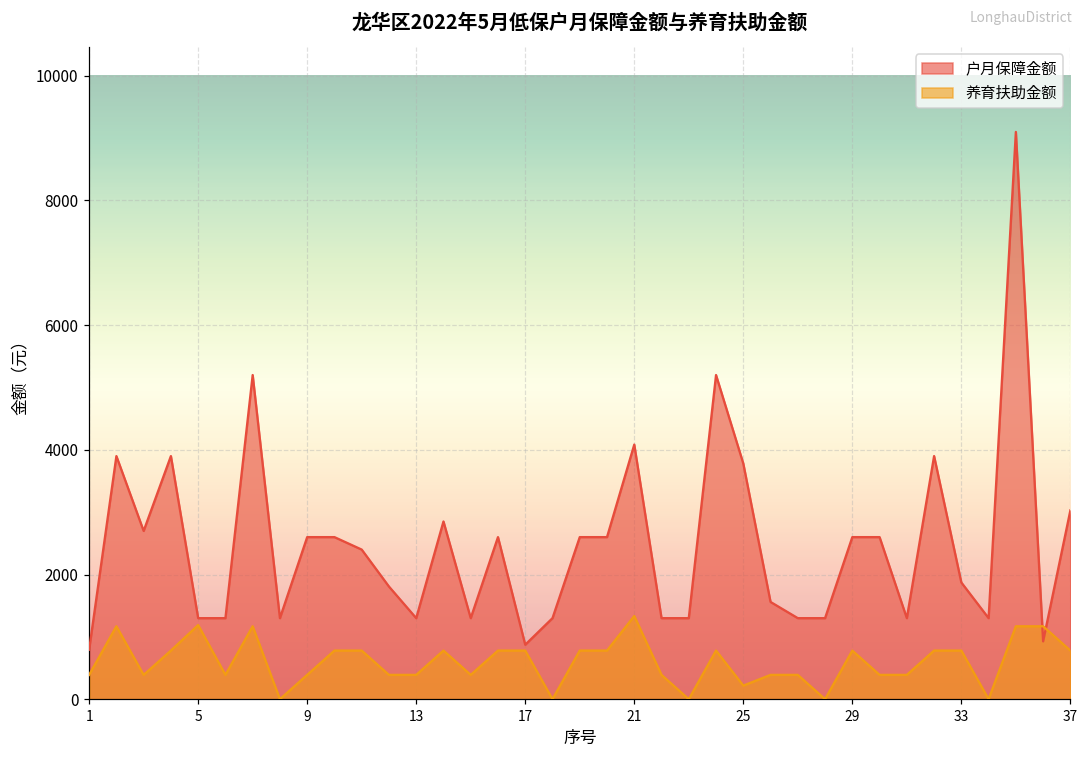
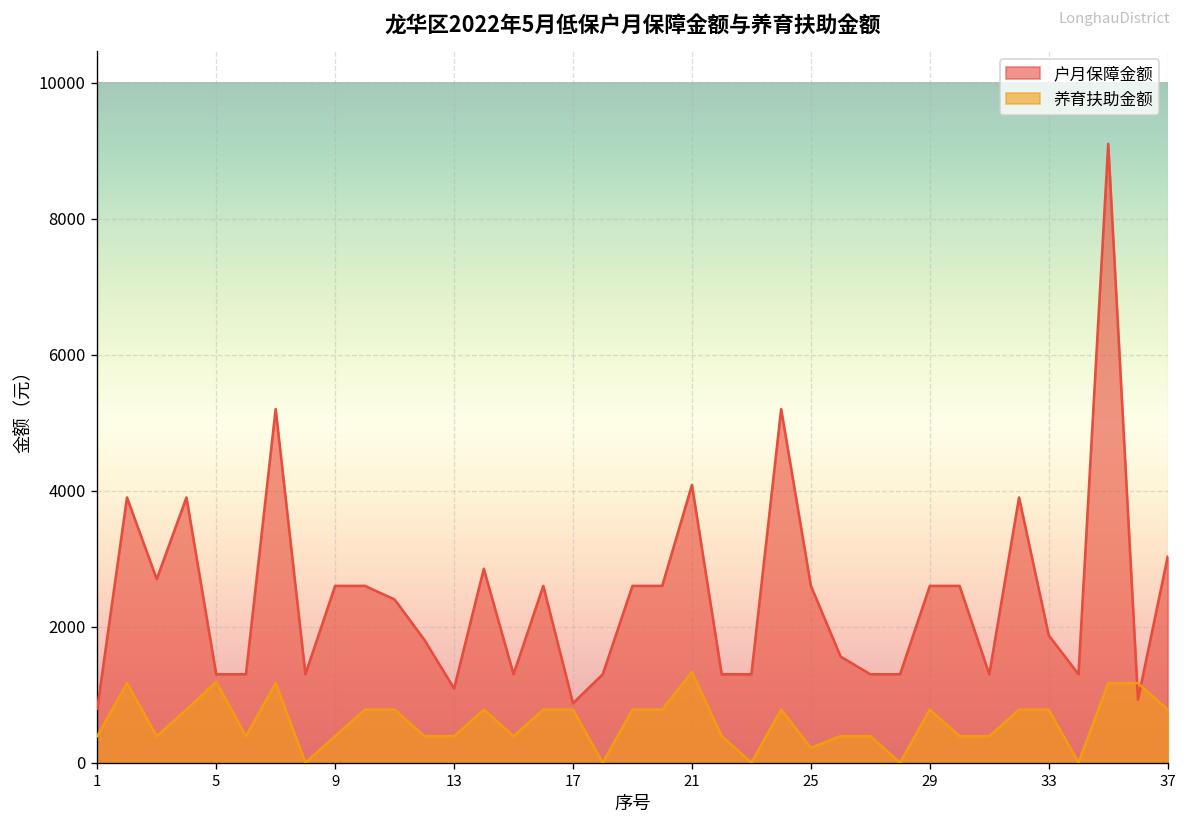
户月保障金额, 13: 1300 -> 1100
户月保障金额, 25: 3800 -> 2600
